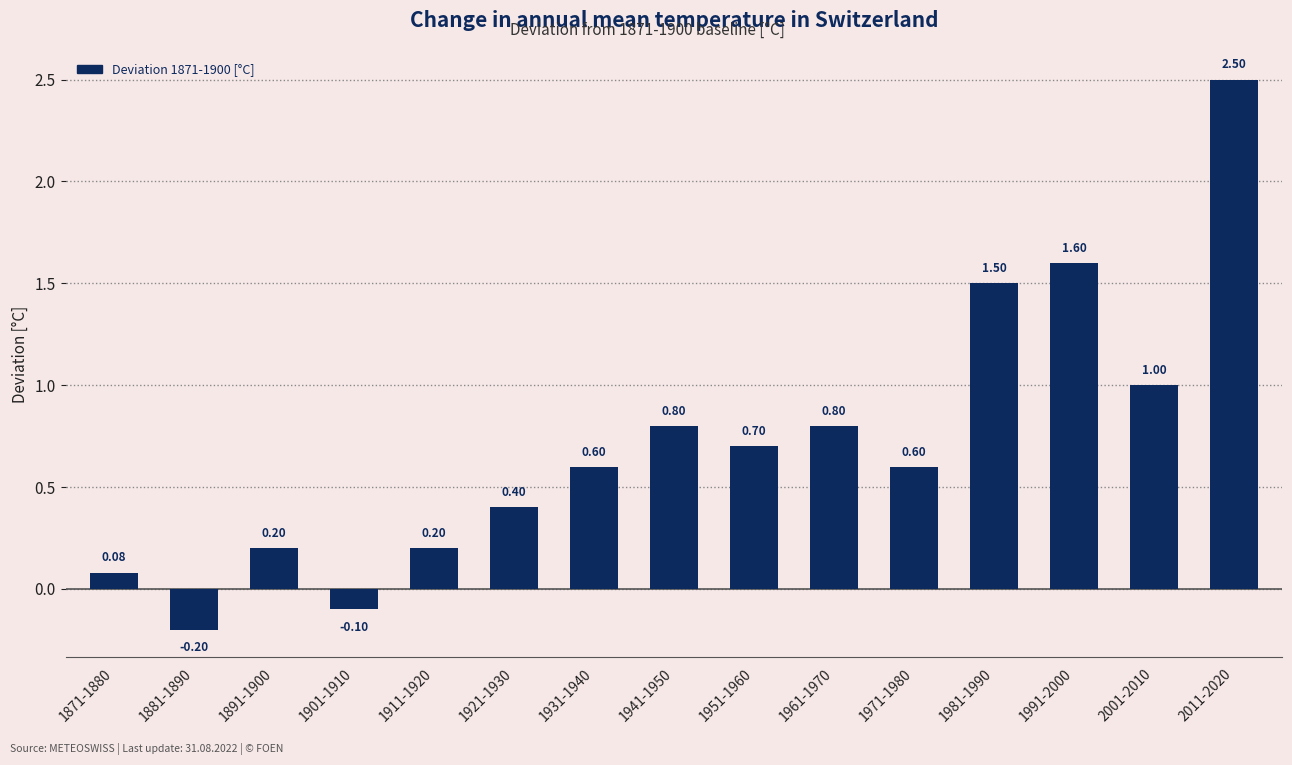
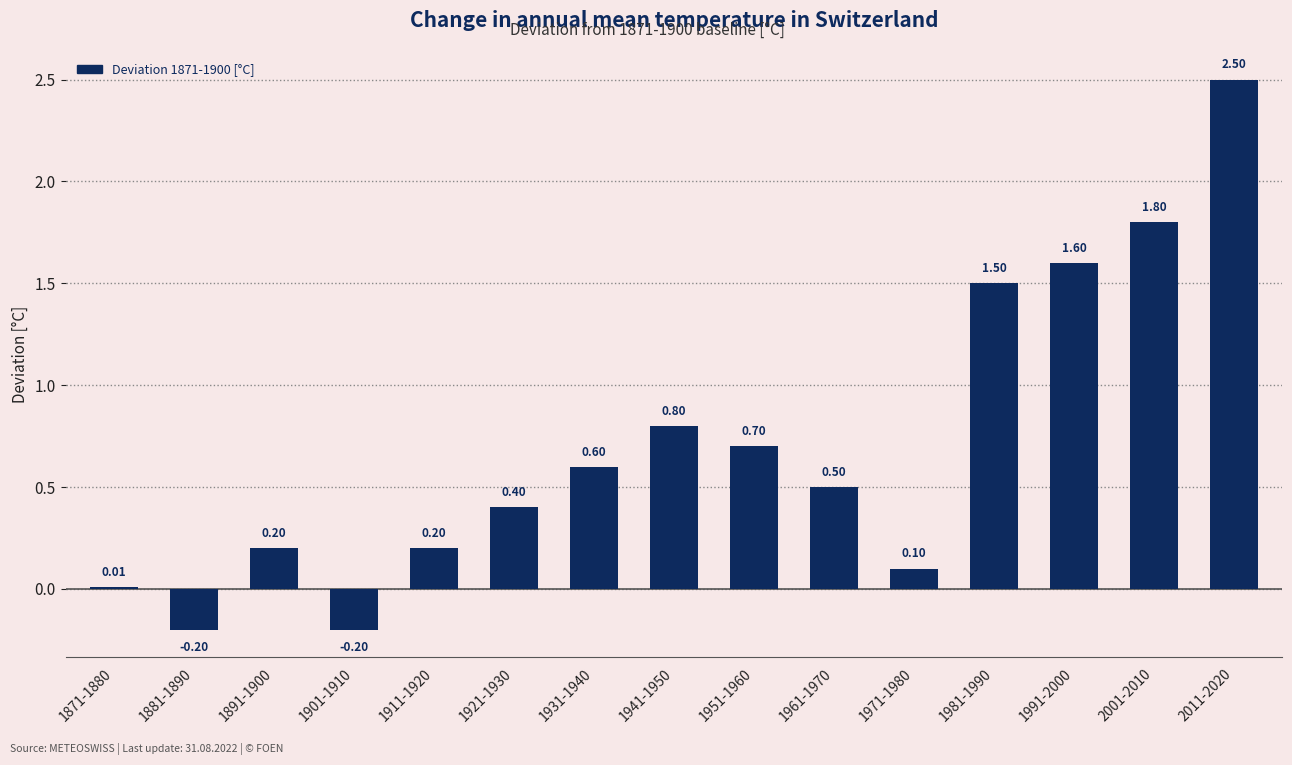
1871-1880: 0.08 -> 0.01
1901-1910: -0.10 -> -0.20
1961-1970: 0.80 -> 0.50
1971-1980: 0.60 -> 0.10
2001-2010: 1.00 -> 1.80
